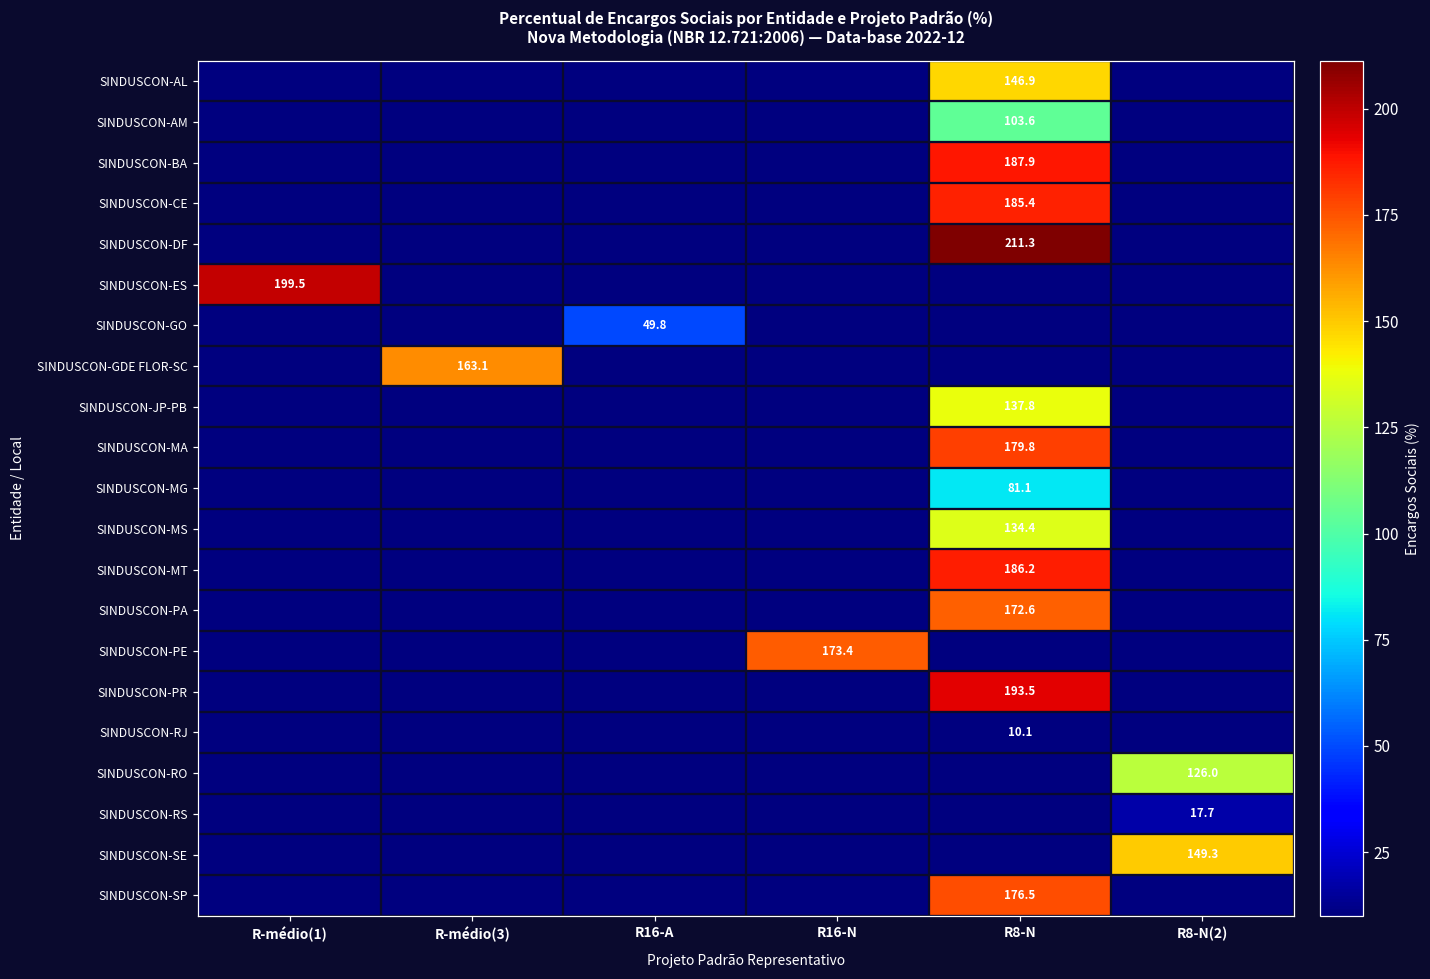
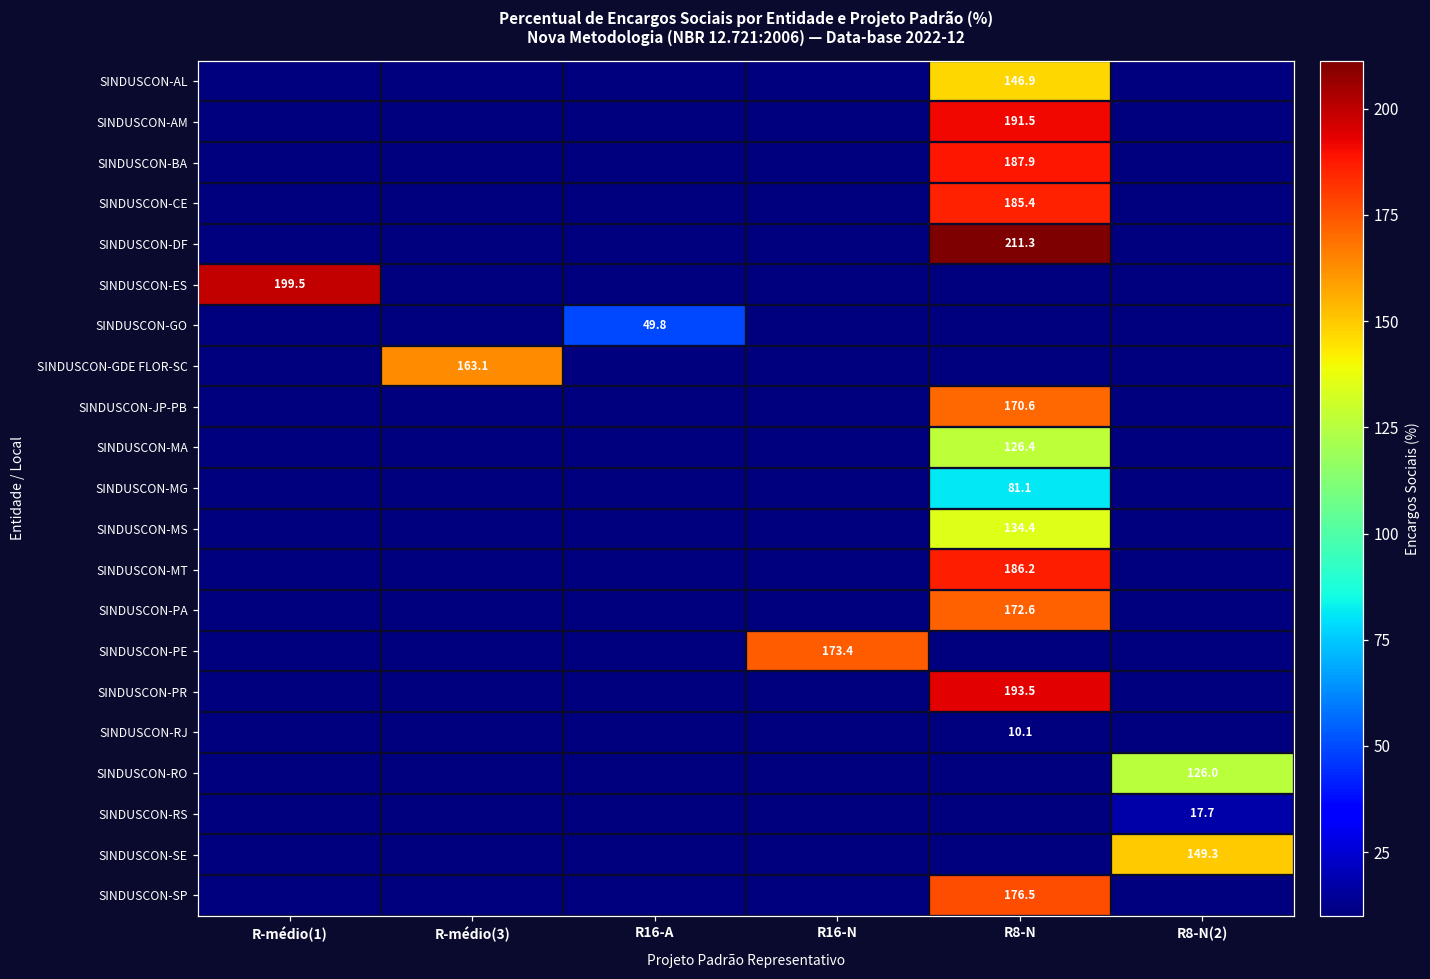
SINDUSCON-AM, R8-N: 103.6 -> 191.5
SINDUSCON-JP-PB, R8-N: 137.8 -> 170.6
SINDUSCON-MA, R8-N: 179.8 -> 126.4
